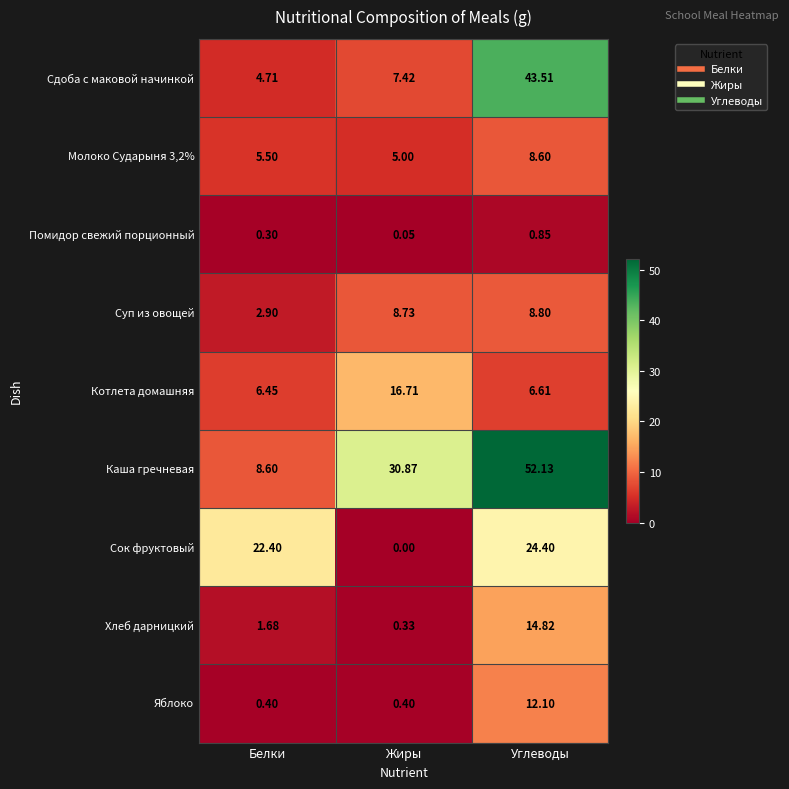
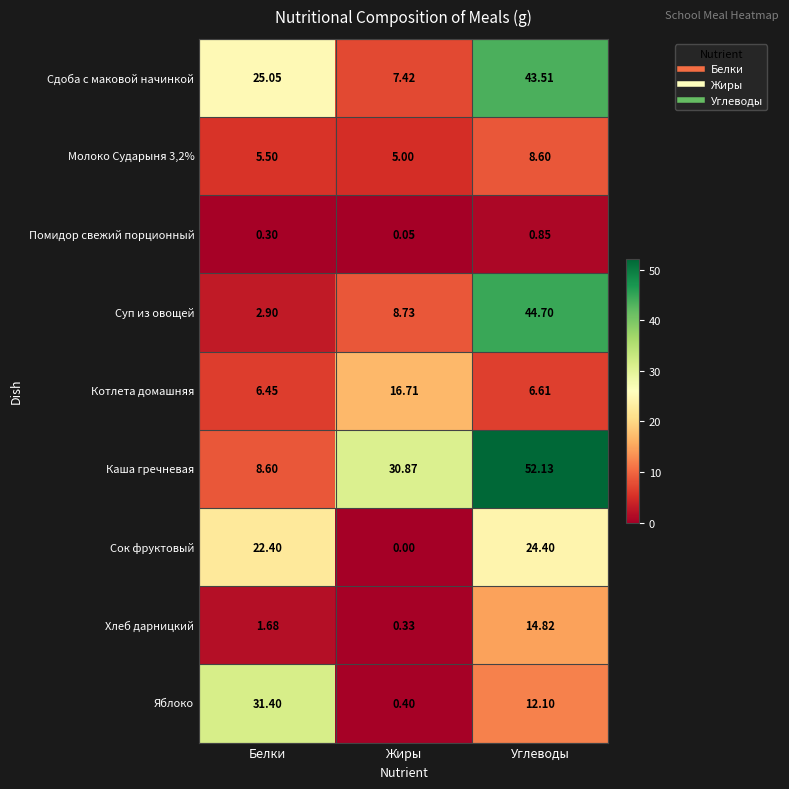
Сдоба с маковой начинкой, Белки: 4.71 -> 25.05
Суп из овощей, Углеводы: 8.80 -> 44.70
Яблоко, Белки: 0.40 -> 31.40
